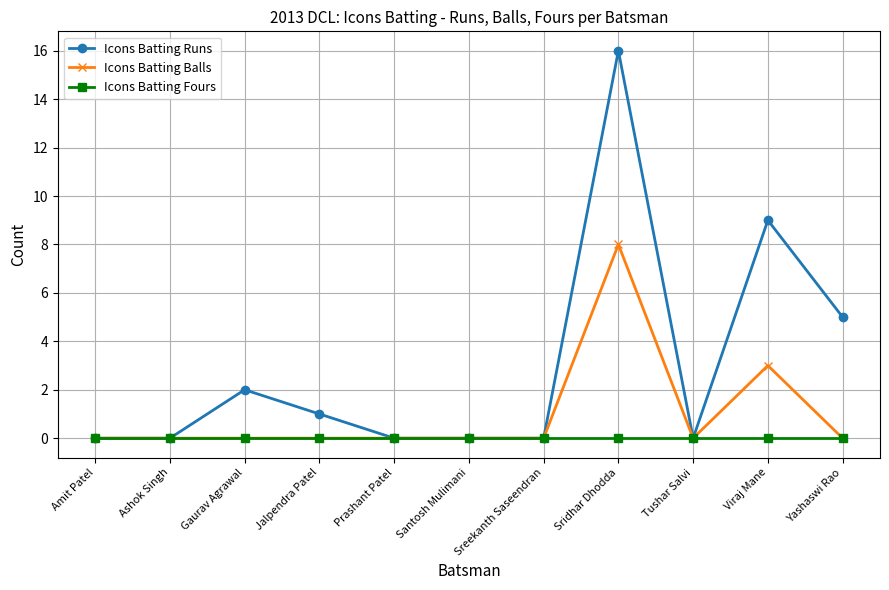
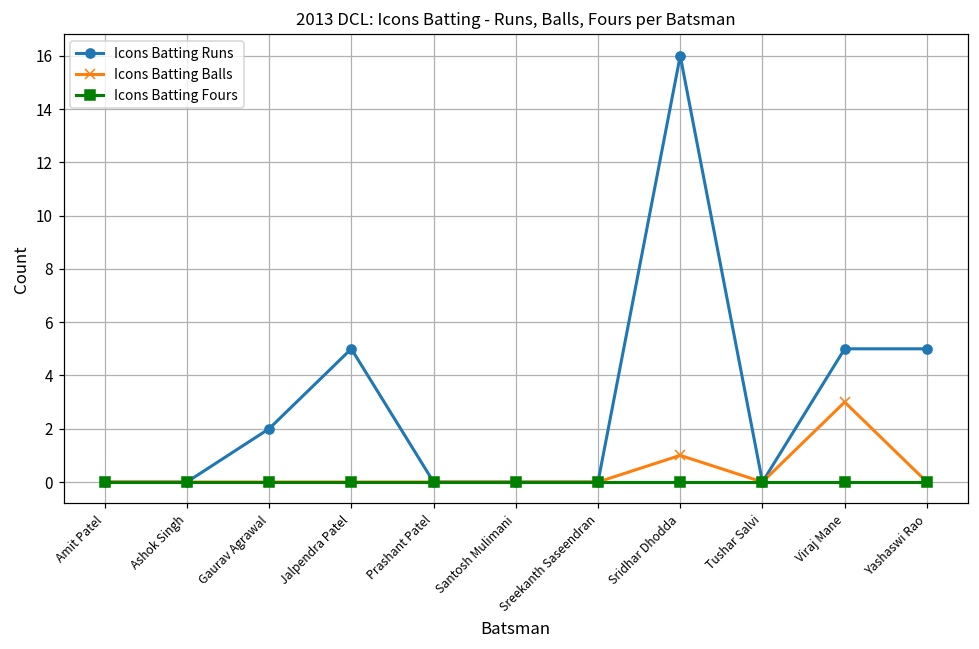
Icons Batting Runs, Jalpendra Patel: 1 -> 5
Icons Batting Balls, Sridhar Dhodda: 8 -> 1
Icons Batting Runs, Viraj Mane: 9 -> 5
